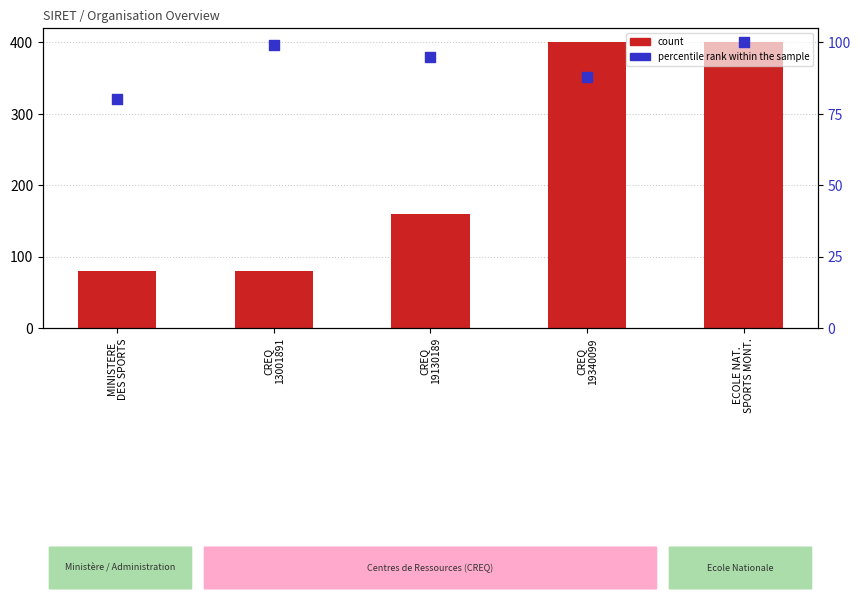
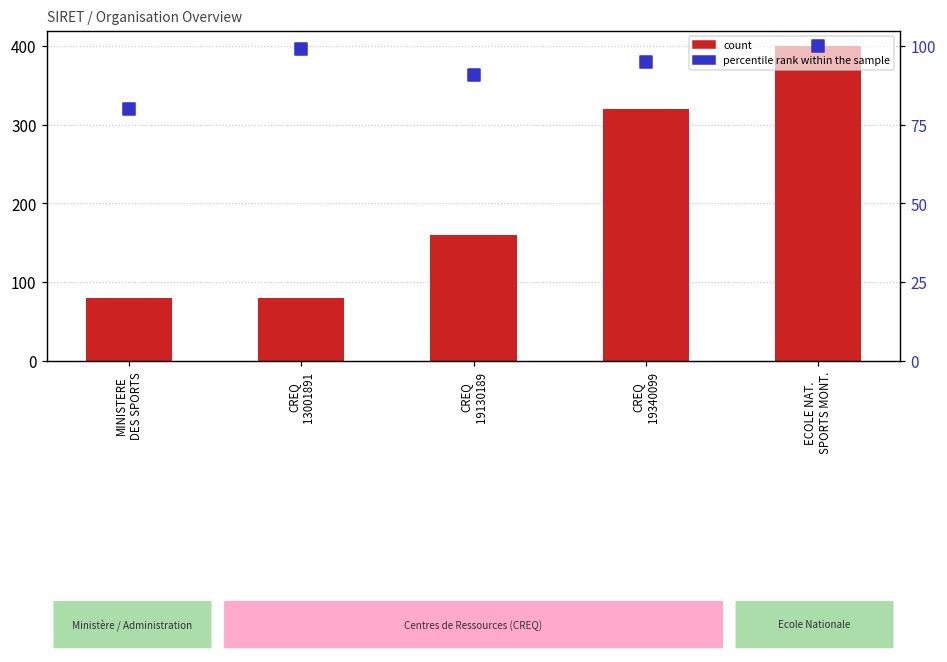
count, CREQ 19340099: 400 -> 320
percentile rank within the sample, CREQ 19130189: 95 -> 91
percentile rank within the sample, CREQ 19340099: 88 -> 95
